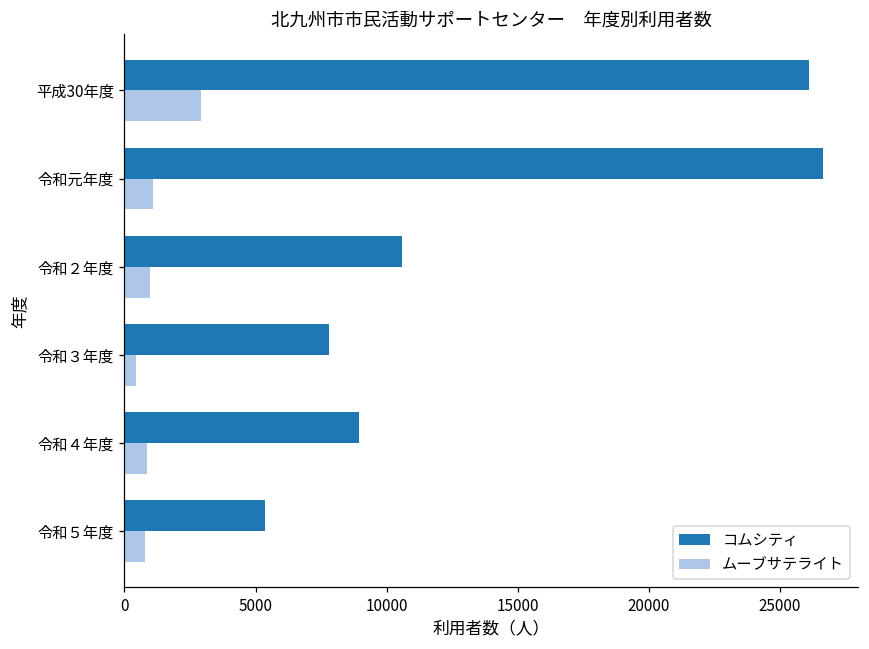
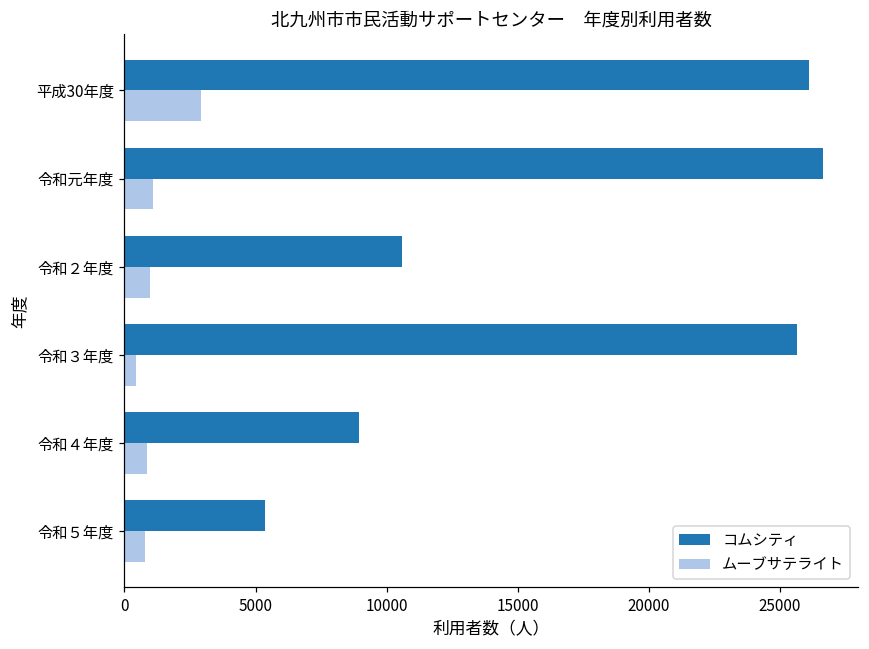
コムシティ, 令和３年度: 7800 -> 25700
